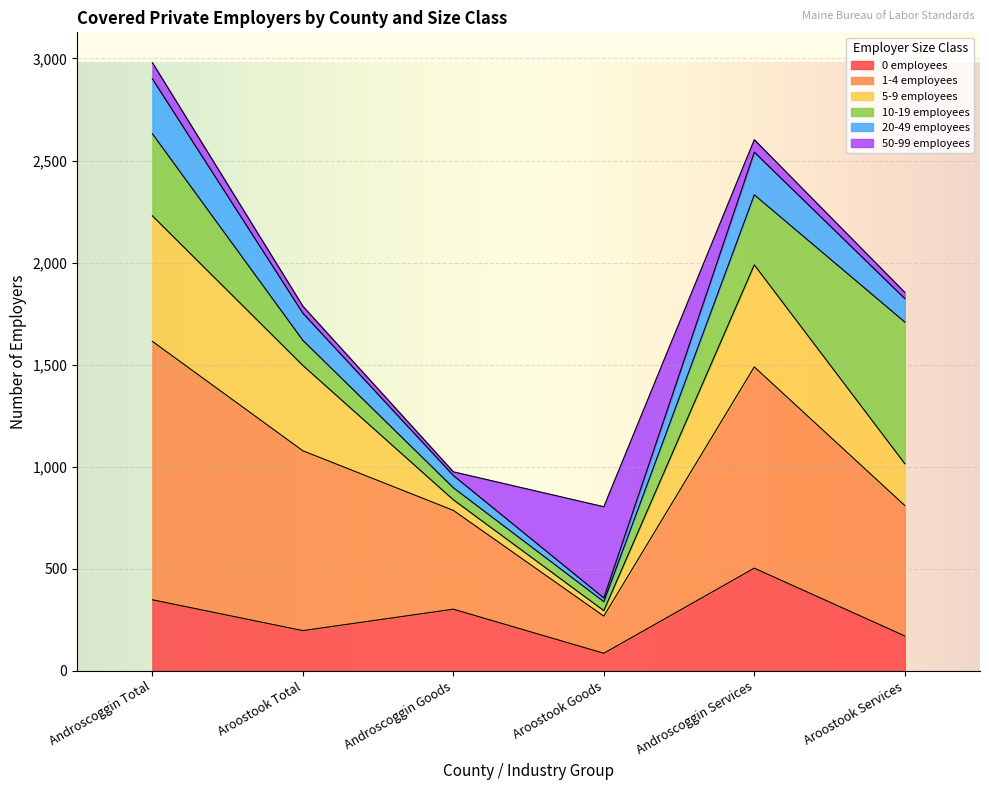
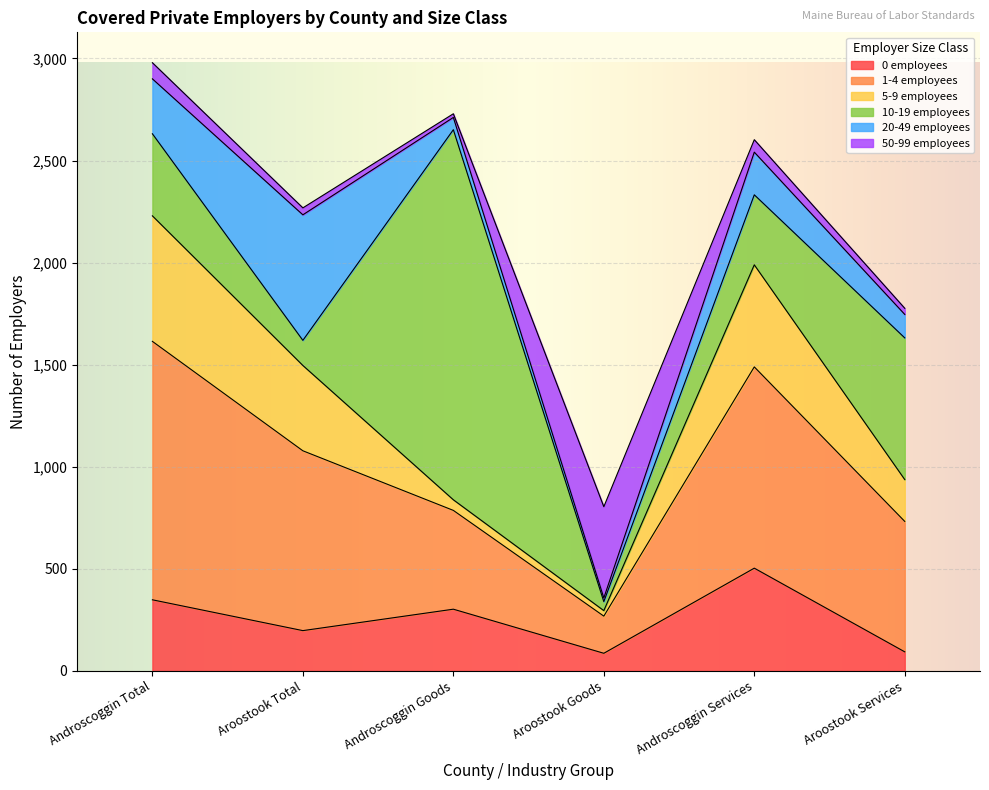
20-49 employees, Aroostook Total: 130 -> 620
10-19 employees, Androscoggin Goods: 60 -> 1,810
0 employees, Aroostook Services: 170 -> 90
